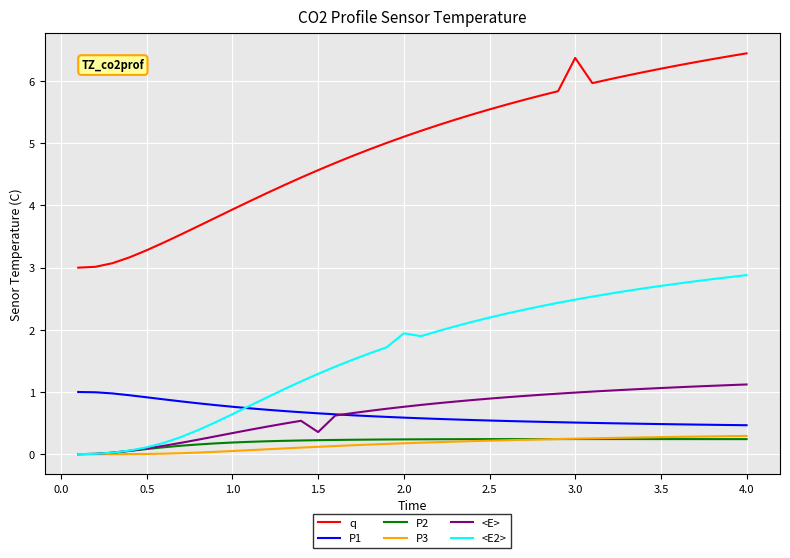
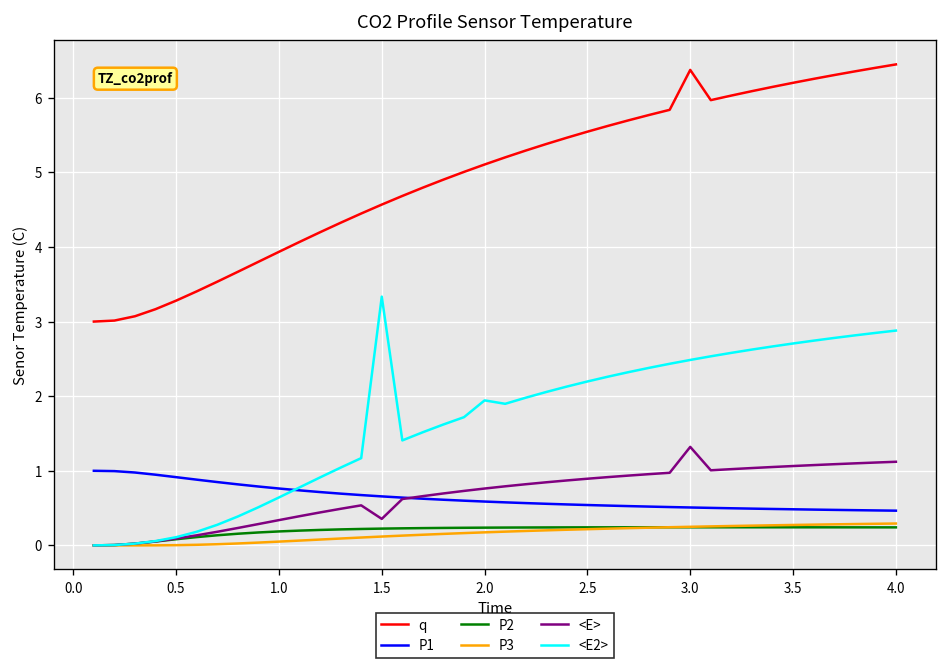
<E2>, 1.5: 1.3 -> 3.3
<E>, 3.0: 1.0 -> 1.3
